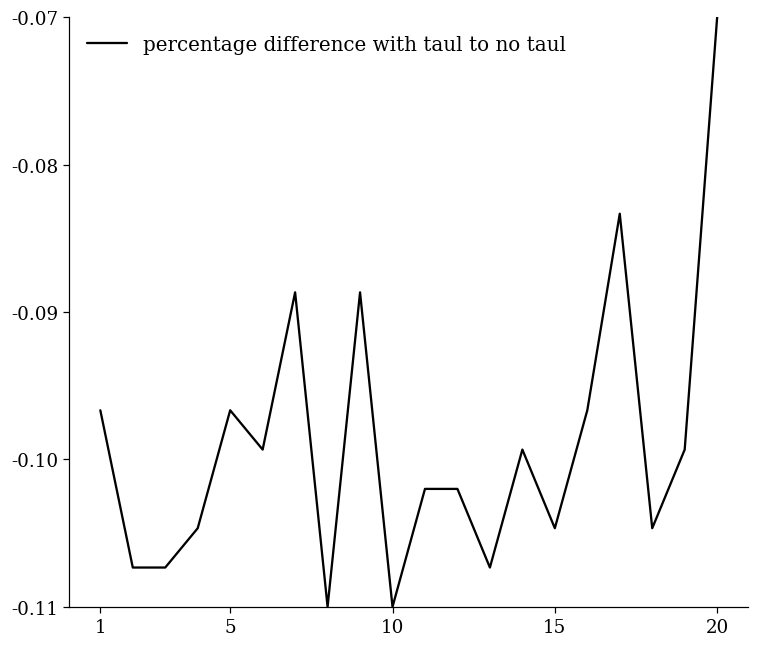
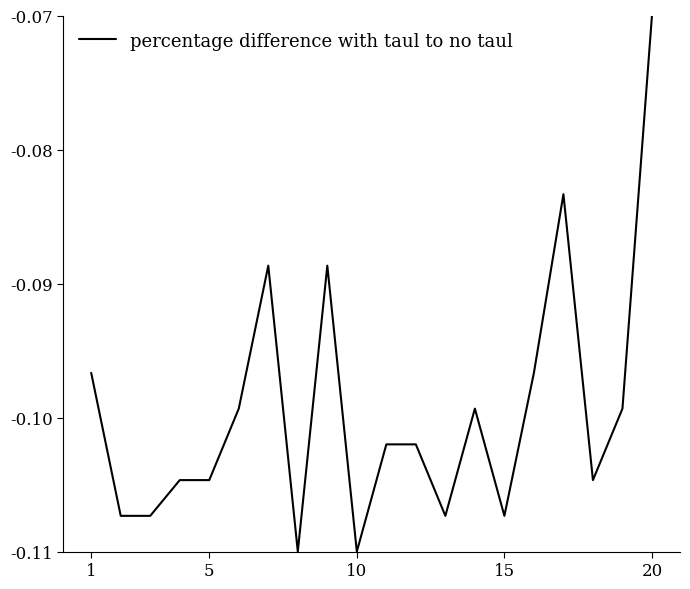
5: -0.0967 -> -0.1047
15: -0.1047 -> -0.1073
